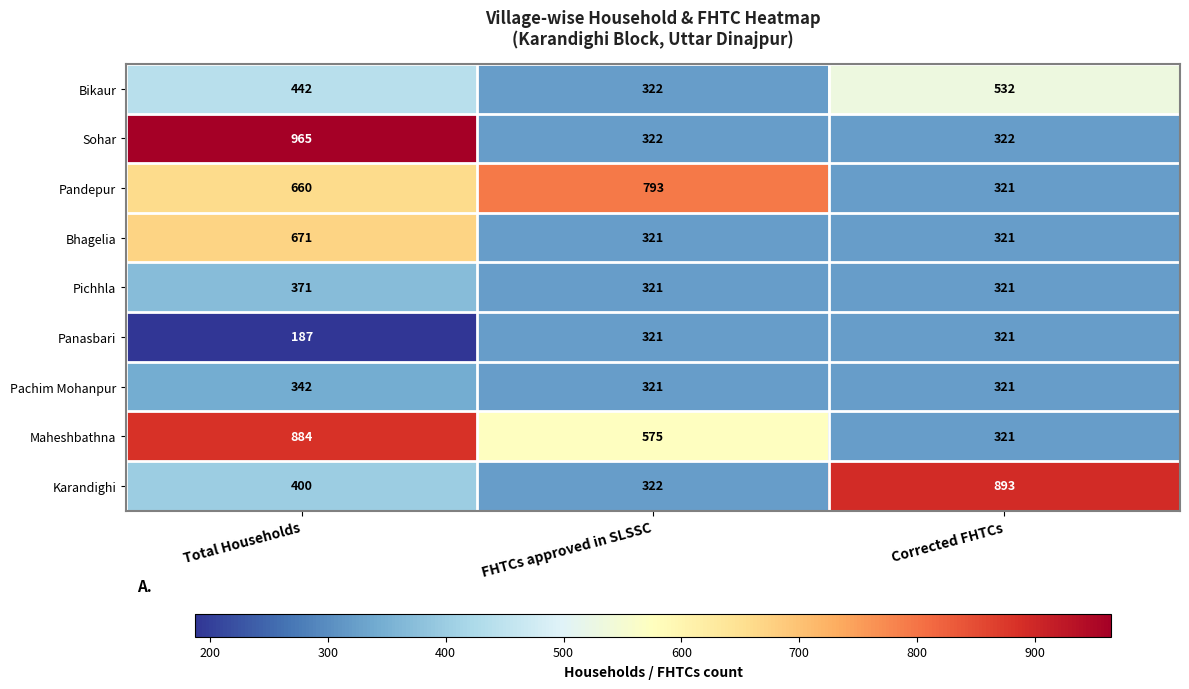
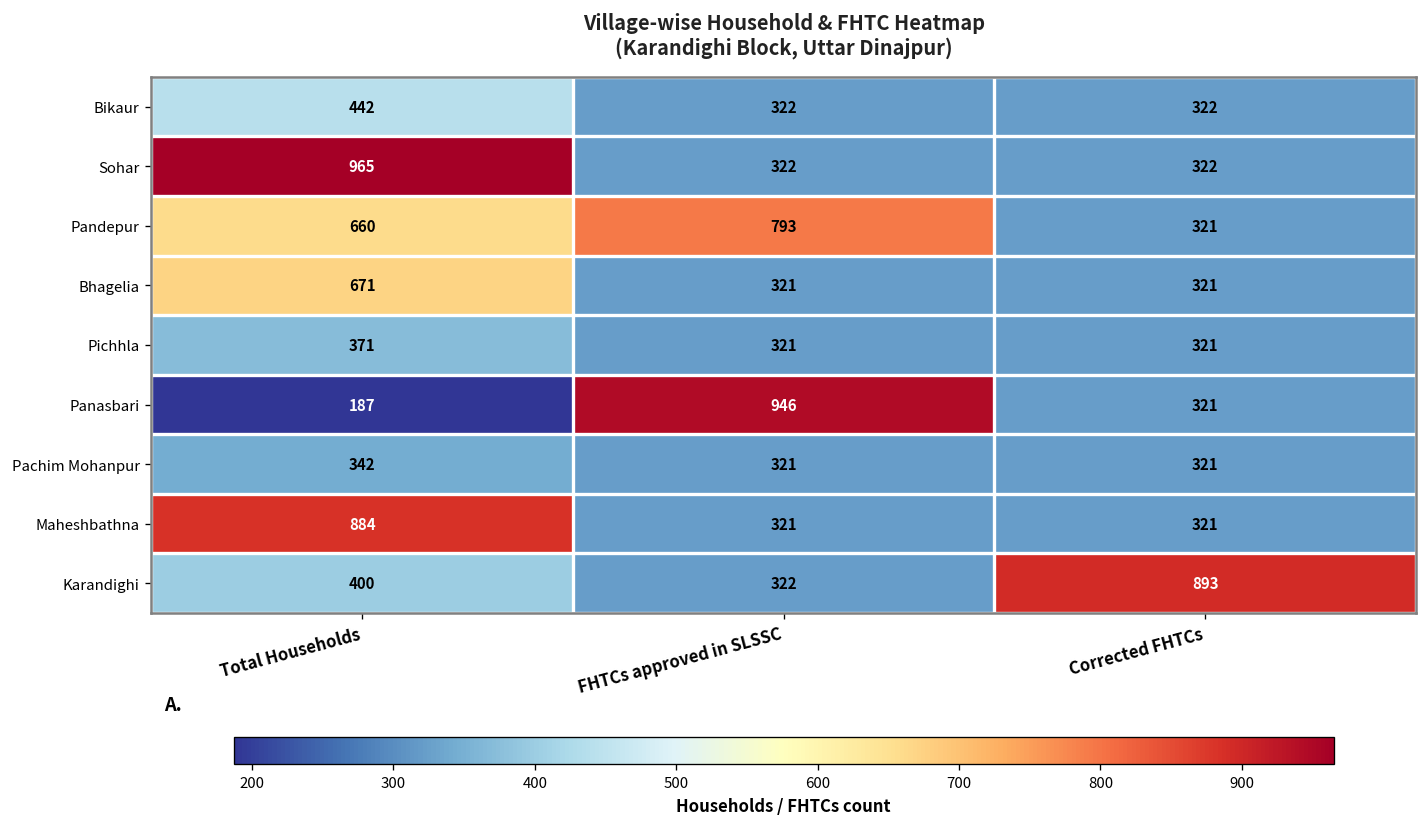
Bikaur, Corrected FHTCs: 532 -> 322
Panasbari, FHTCs approved in SLSSC: 321 -> 946
Maheshbathna, FHTCs approved in SLSSC: 575 -> 321
